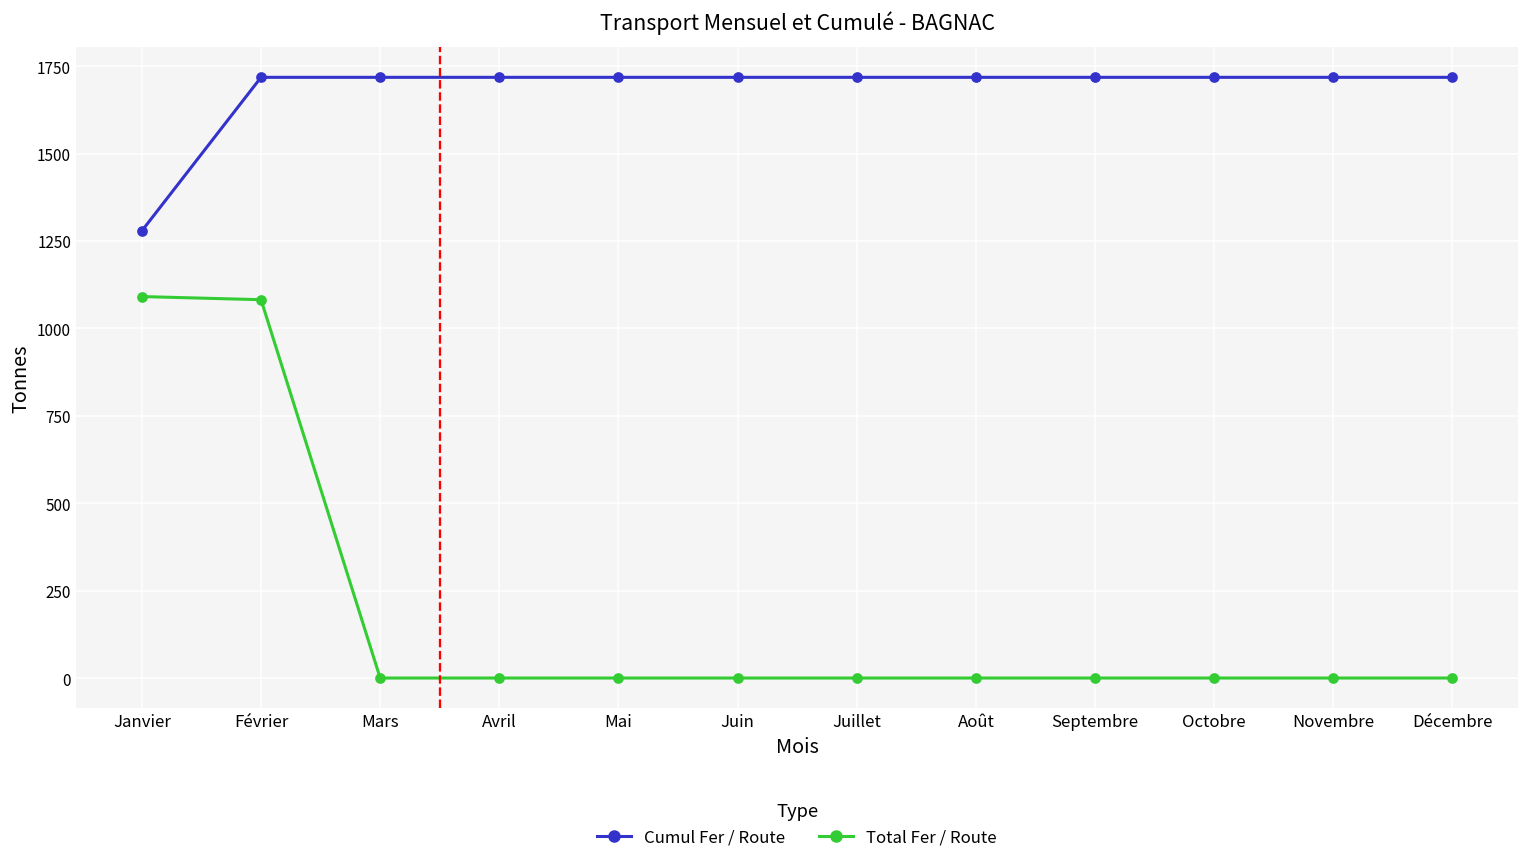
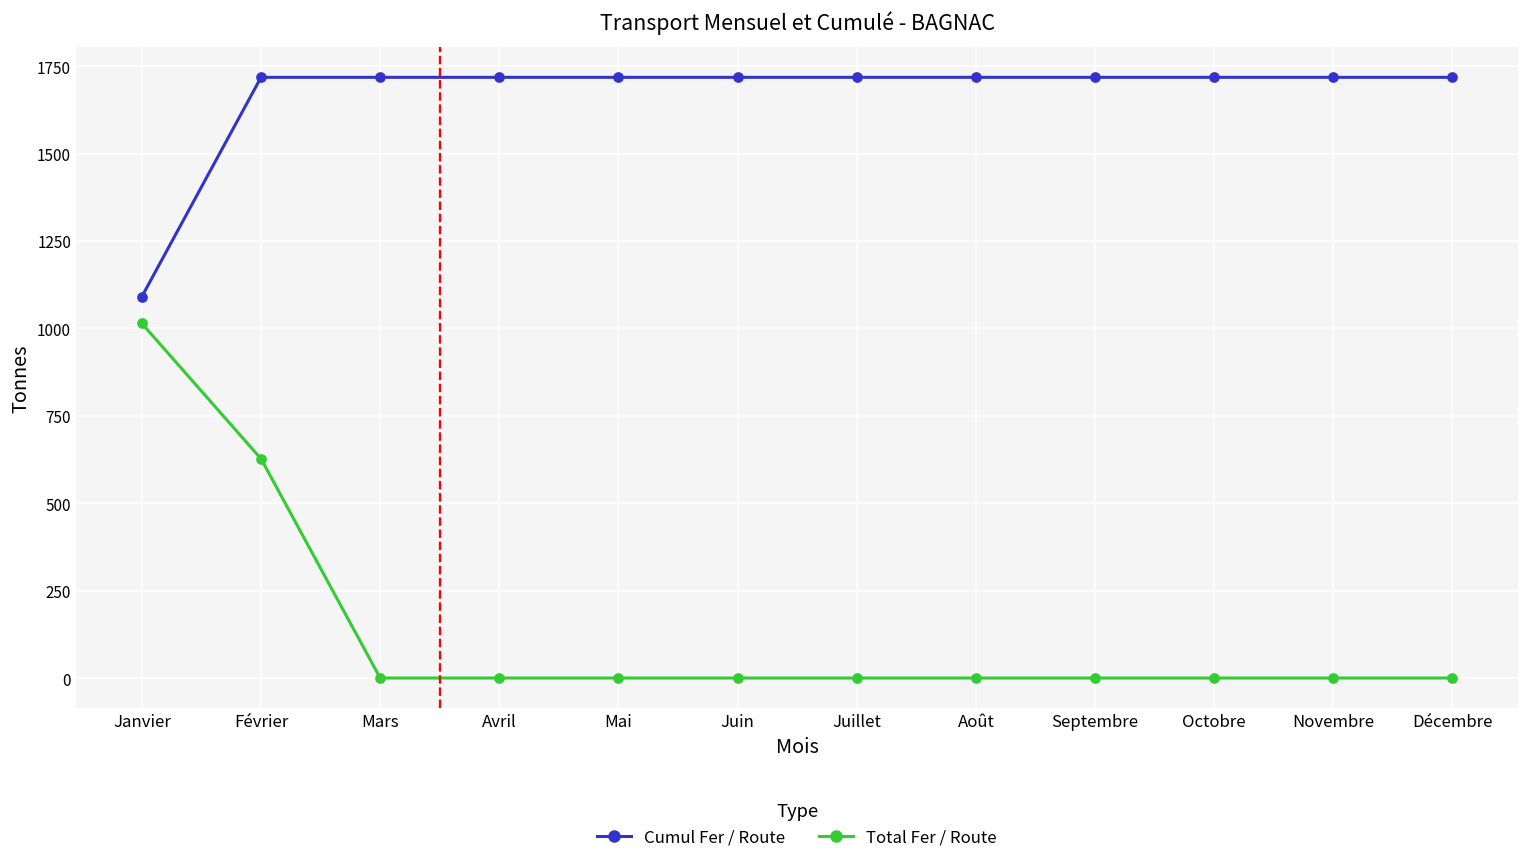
Cumul Fer / Route, Janvier: 1280 -> 1090
Total Fer / Route, Janvier: 1090 -> 1010
Total Fer / Route, Février: 1080 -> 630
